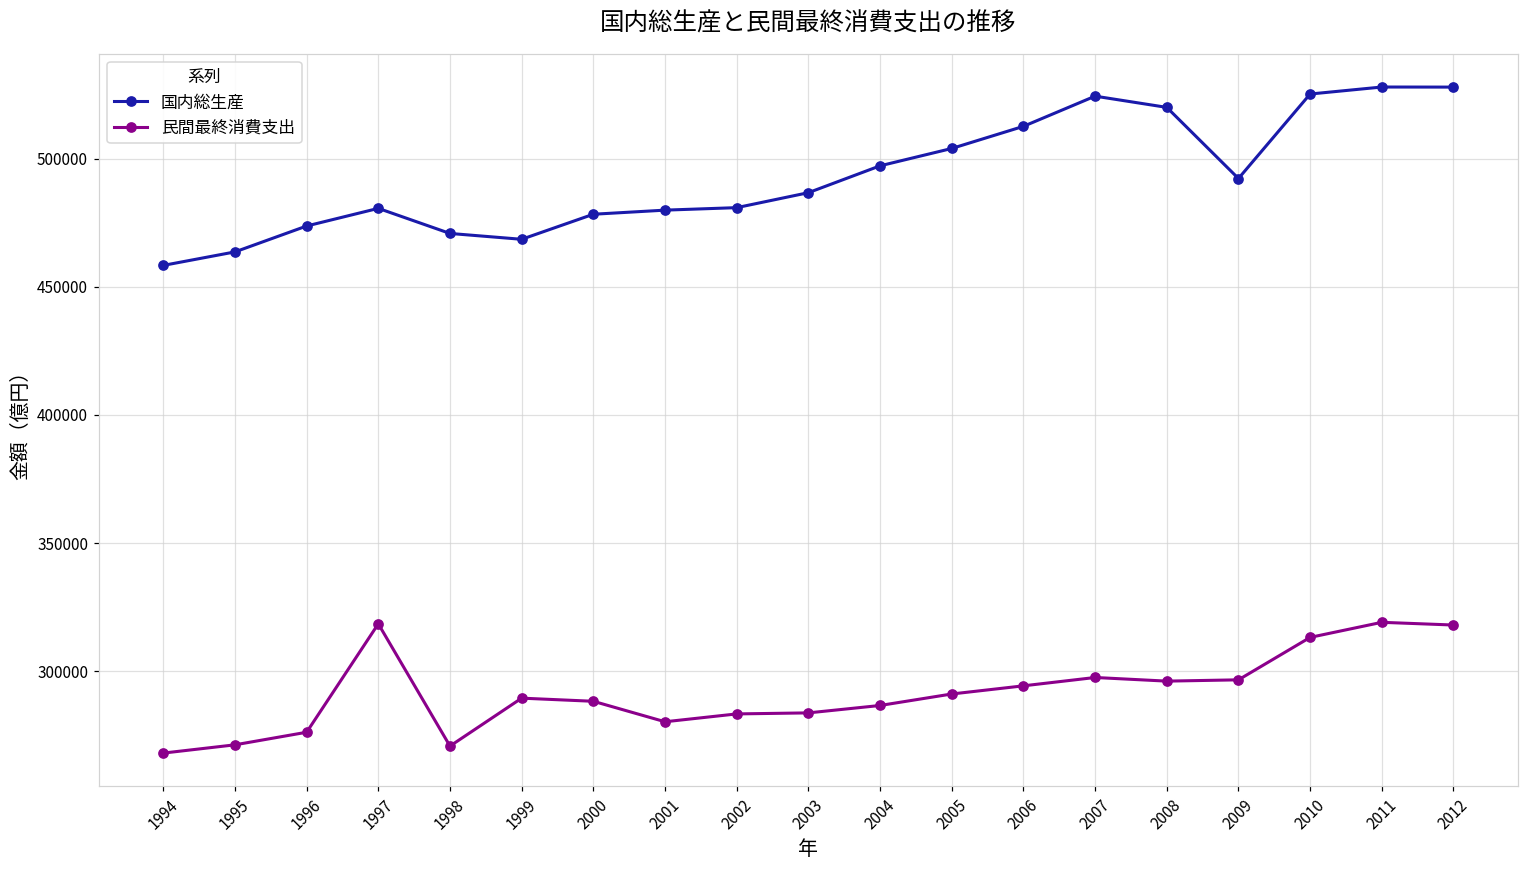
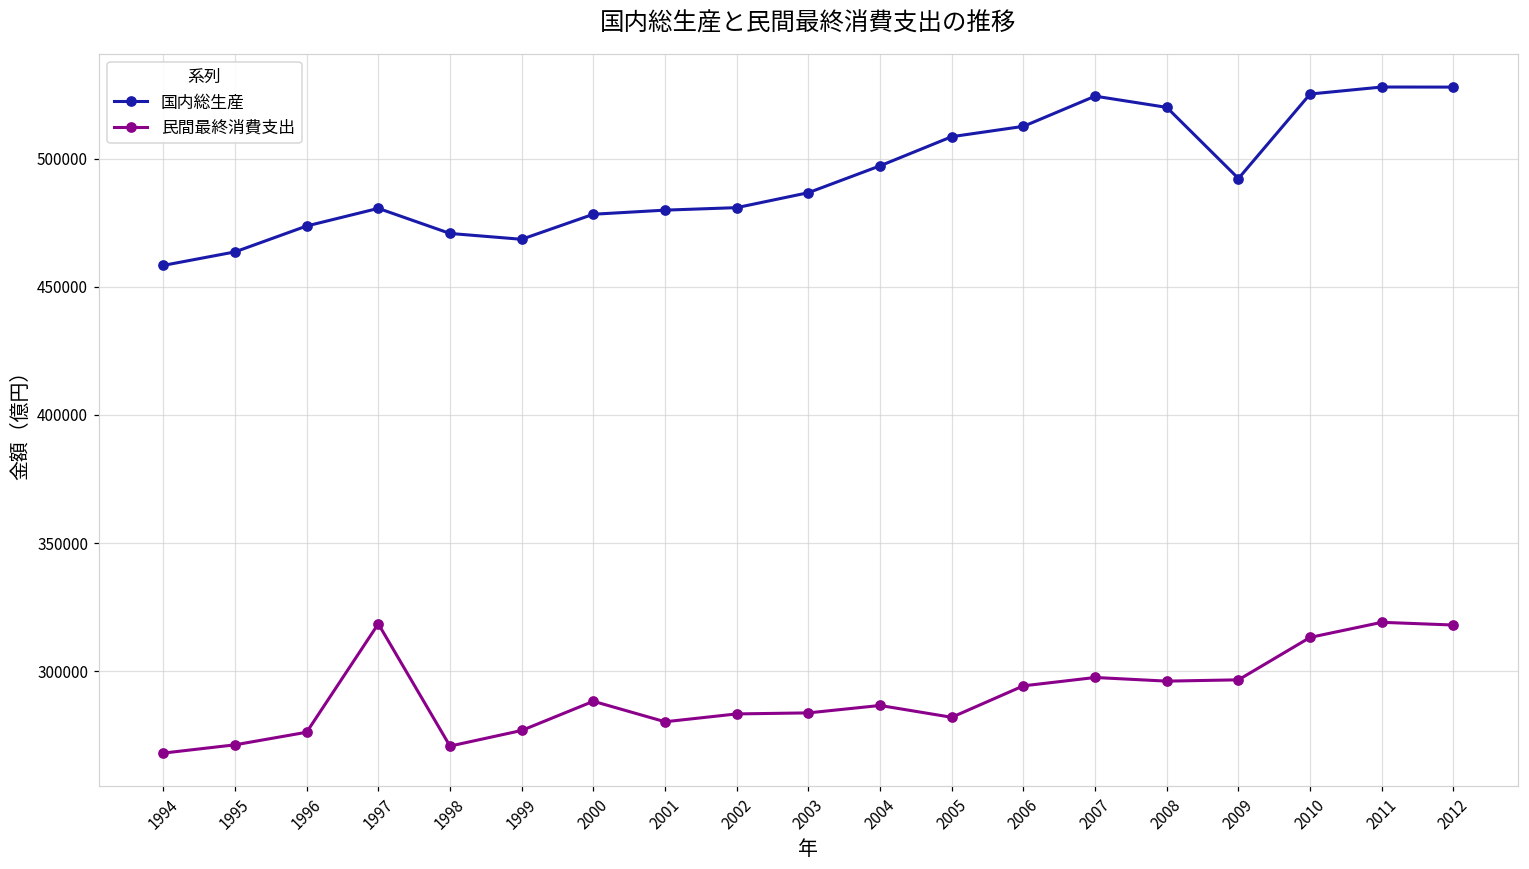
民間最終消費支出, 1999: 290000 -> 277000
国内総生産, 2005: 504000 -> 509000
民間最終消費支出, 2005: 291000 -> 282000
